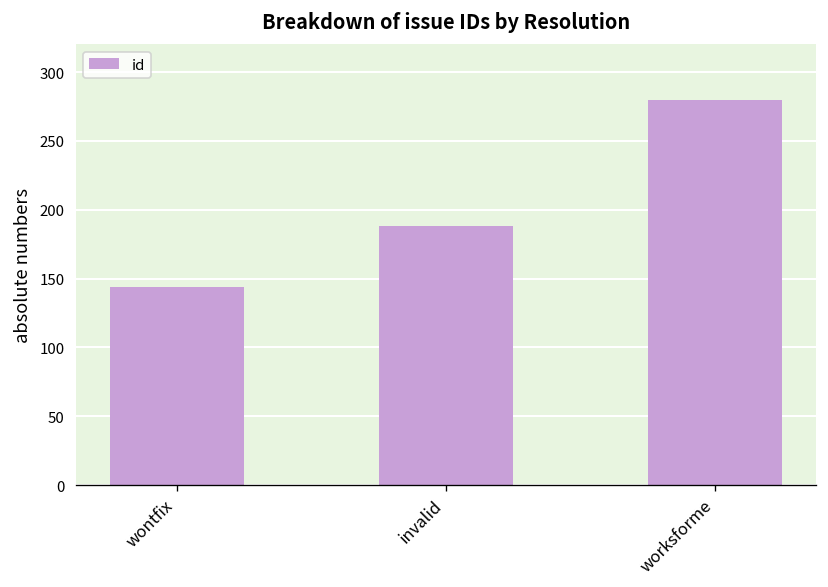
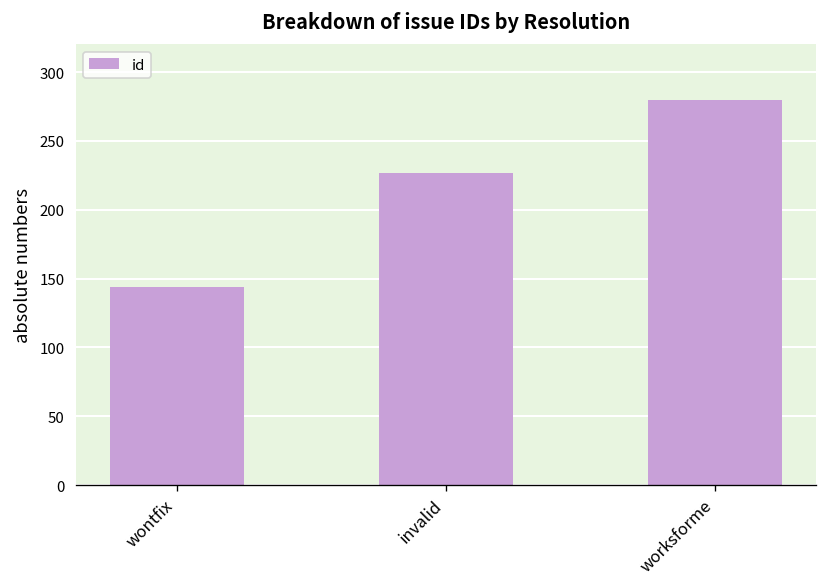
invalid: 188 -> 227
